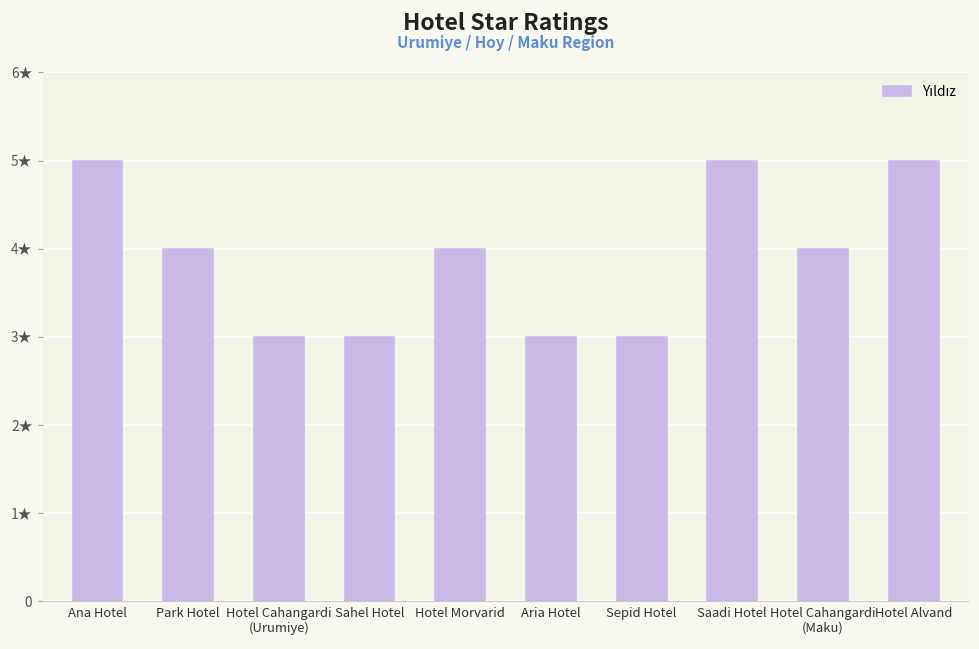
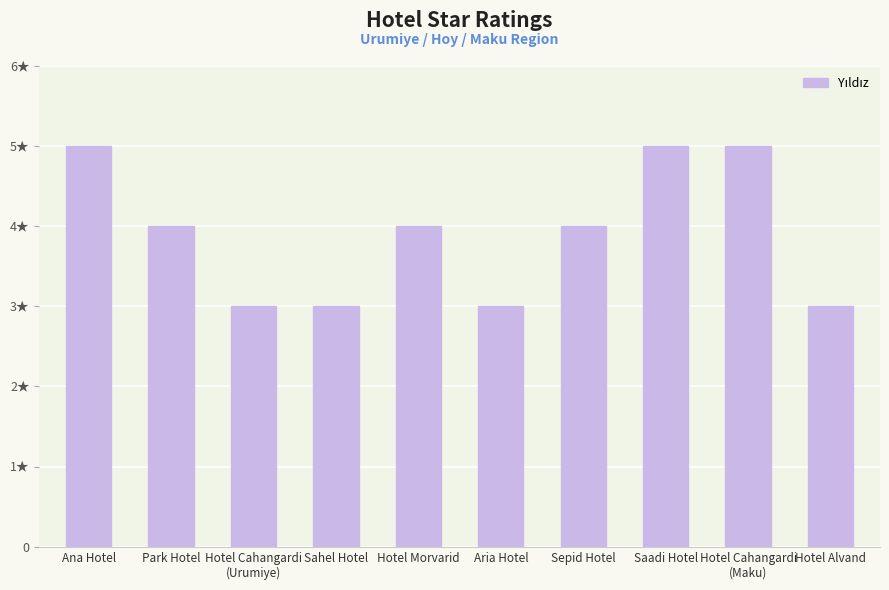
Sepid Hotel: 3★ -> 4★
Hotel Cahangardi (Maku): 4★ -> 5★
Hotel Alvand: 5★ -> 3★
